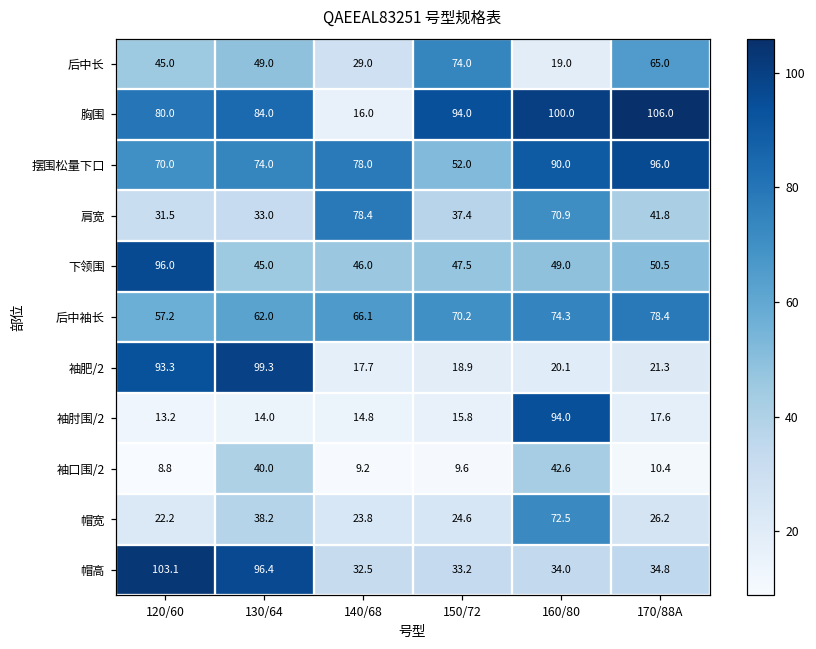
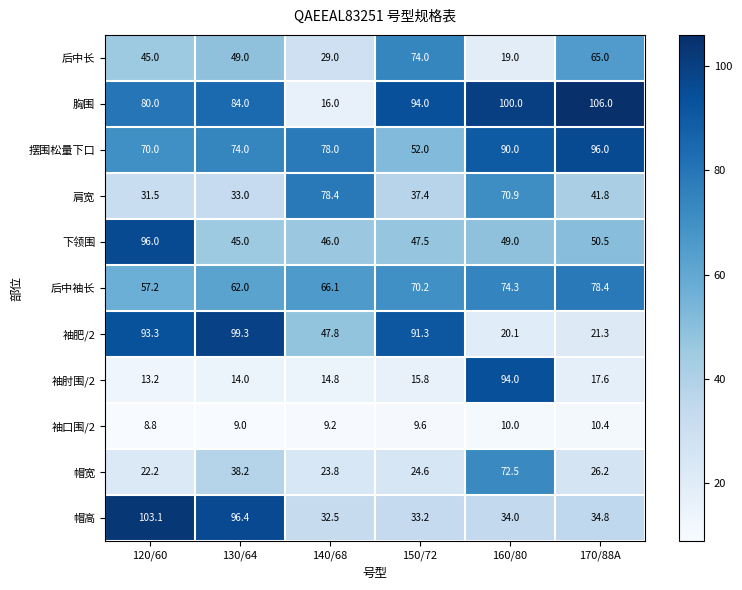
袖肥/2, 140/68: 17.7 -> 47.8
袖肥/2, 150/72: 18.9 -> 91.3
袖口围/2, 130/64: 40.0 -> 9.0
袖口围/2, 160/80: 42.6 -> 10.0
